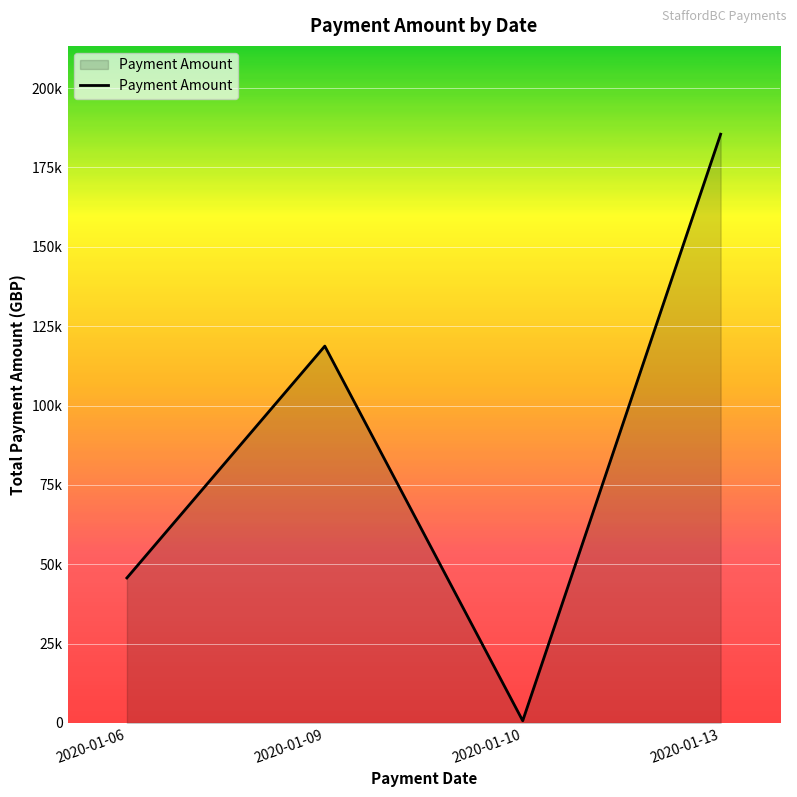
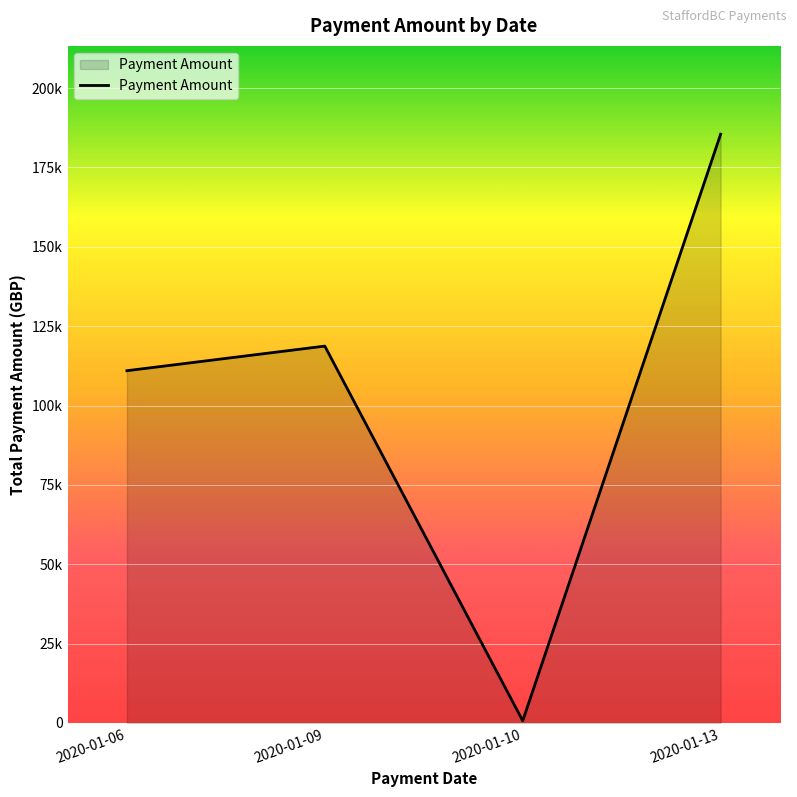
2020-01-06: 46000 -> 111000
